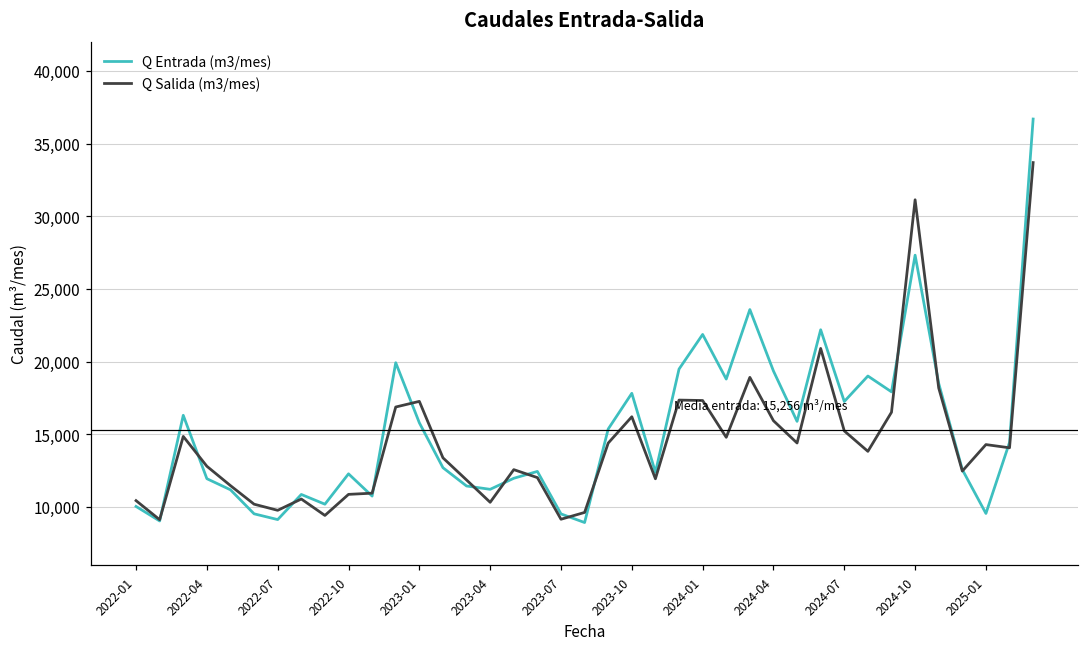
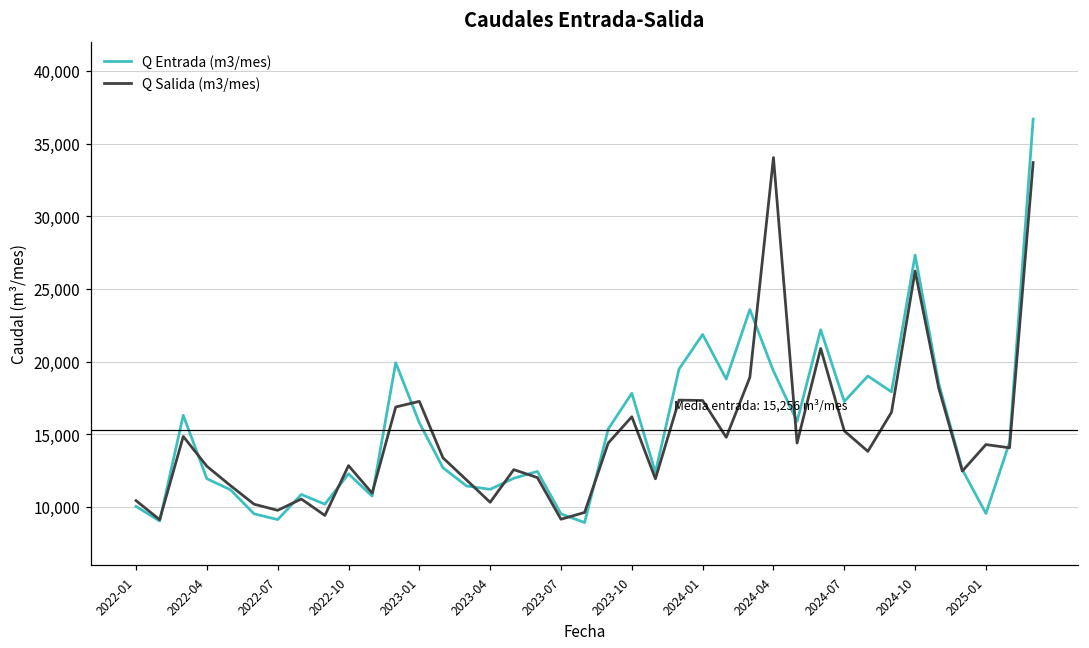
Q Salida (m3/mes), 2022-10: 10,900 -> 12,800
Q Salida (m3/mes), 2024-04: 15,900 -> 34,000
Q Salida (m3/mes), 2024-10: 31,100 -> 26,200
